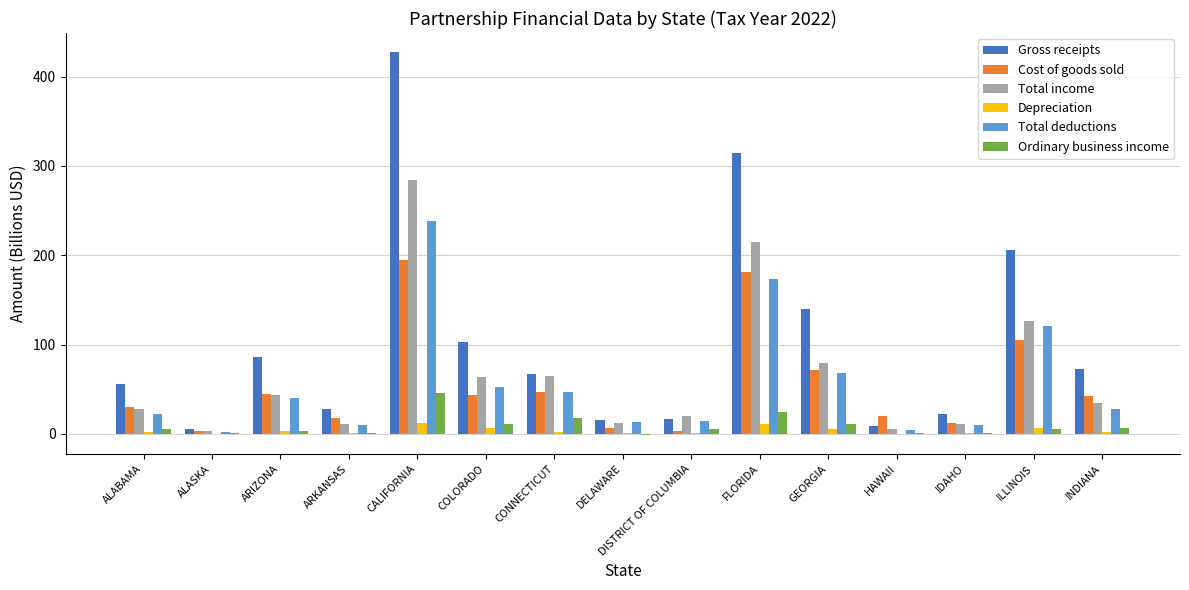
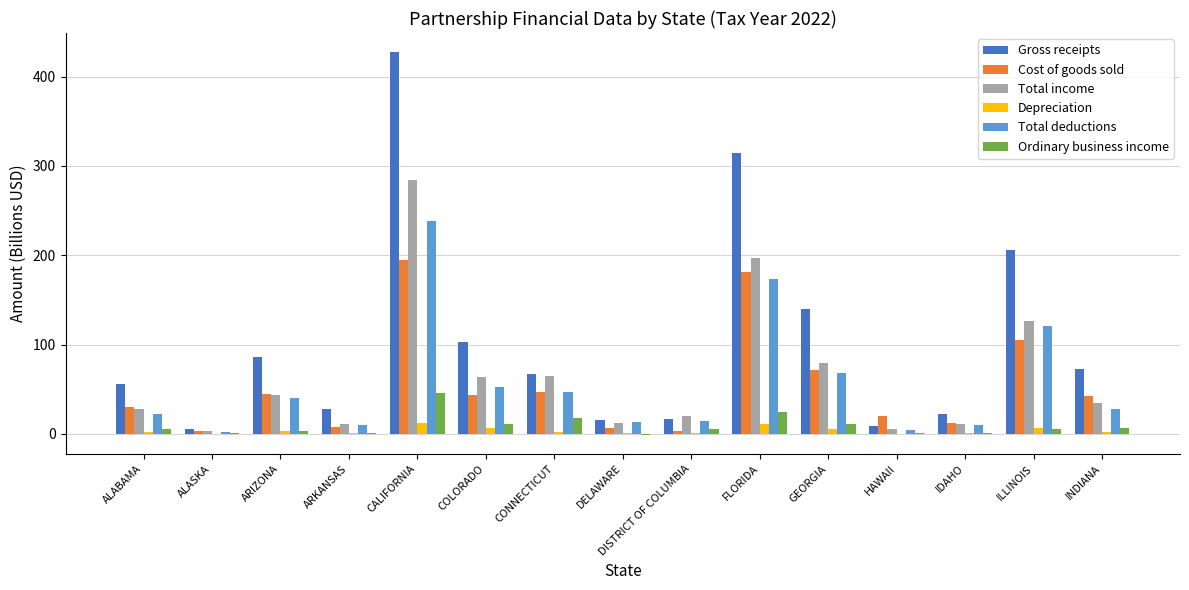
Cost of goods sold, ARKANSAS: 20 -> 10
Total income, FLORIDA: 210 -> 200
